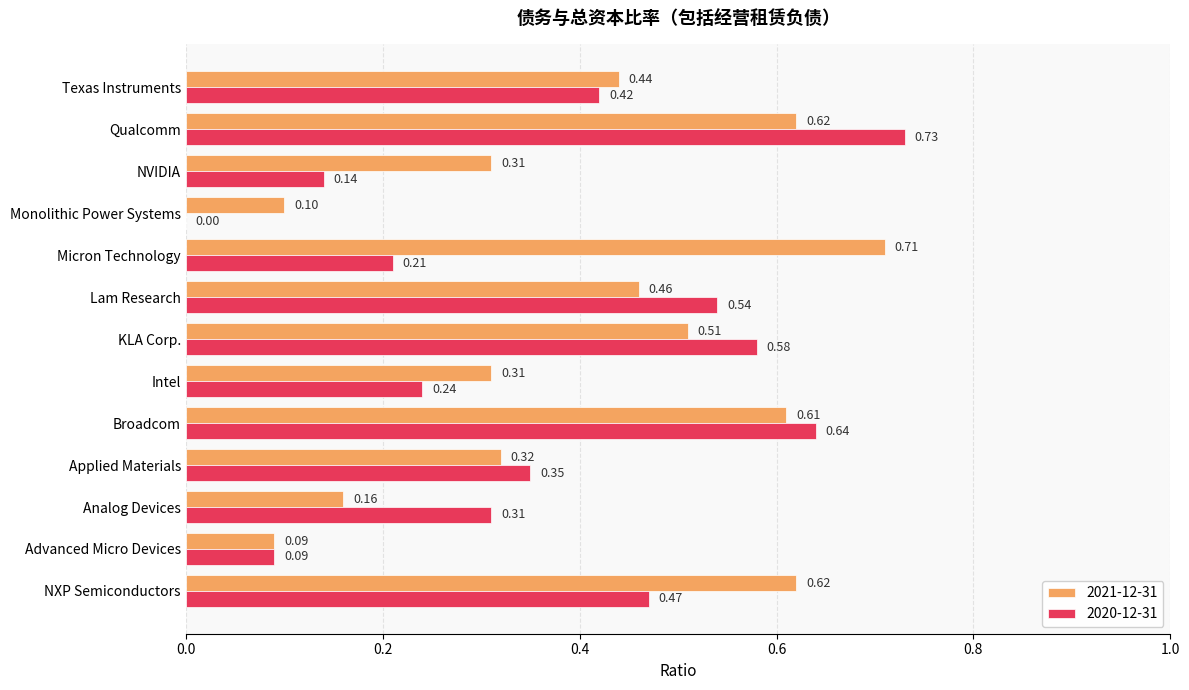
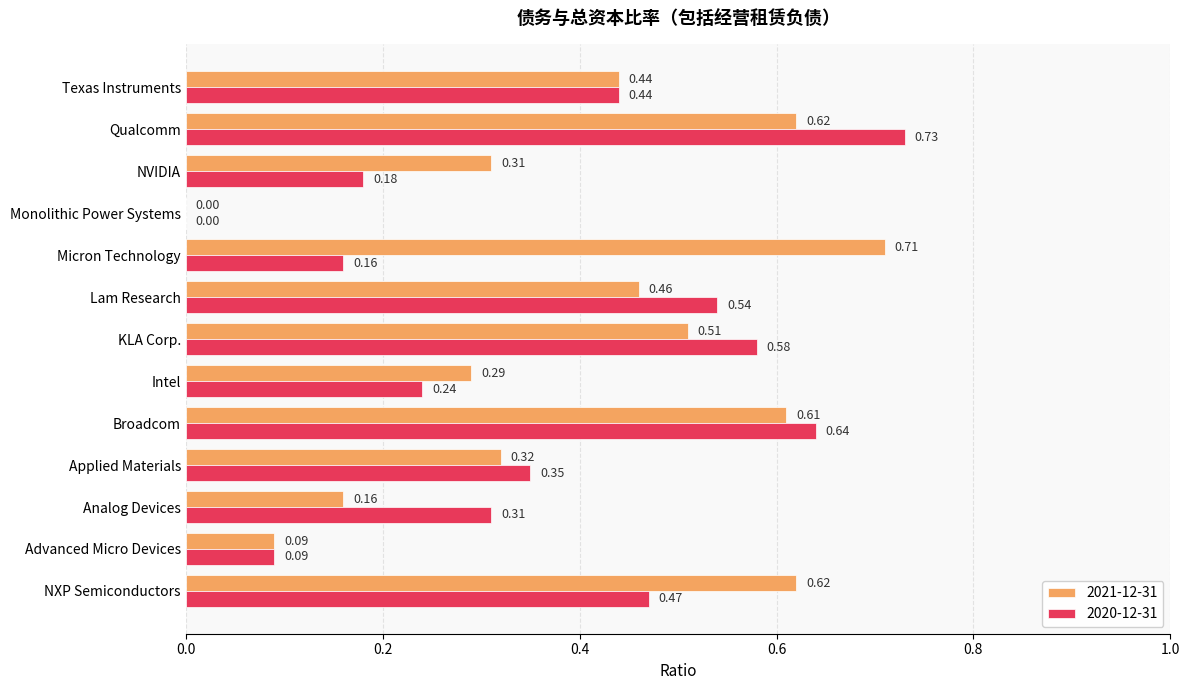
2020-12-31, Texas Instruments: 0.42 -> 0.44
2020-12-31, NVIDIA: 0.14 -> 0.18
2021-12-31, Monolithic Power Systems: 0.10 -> 0.00
2020-12-31, Micron Technology: 0.21 -> 0.16
2021-12-31, Intel: 0.31 -> 0.29
